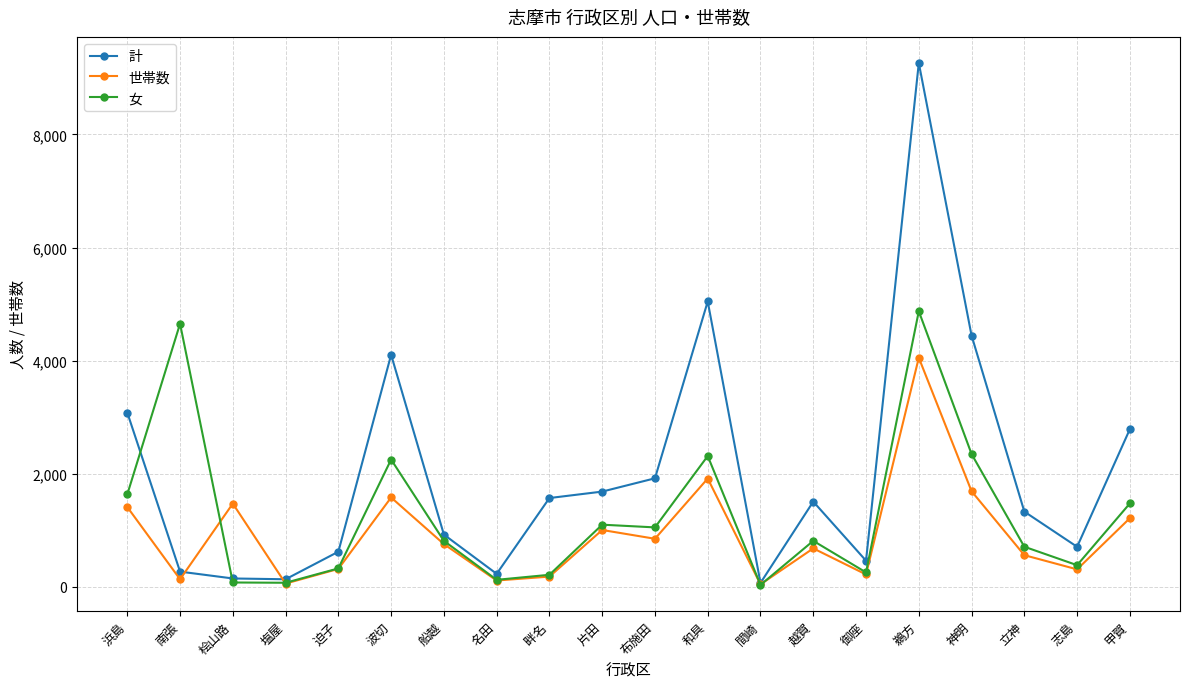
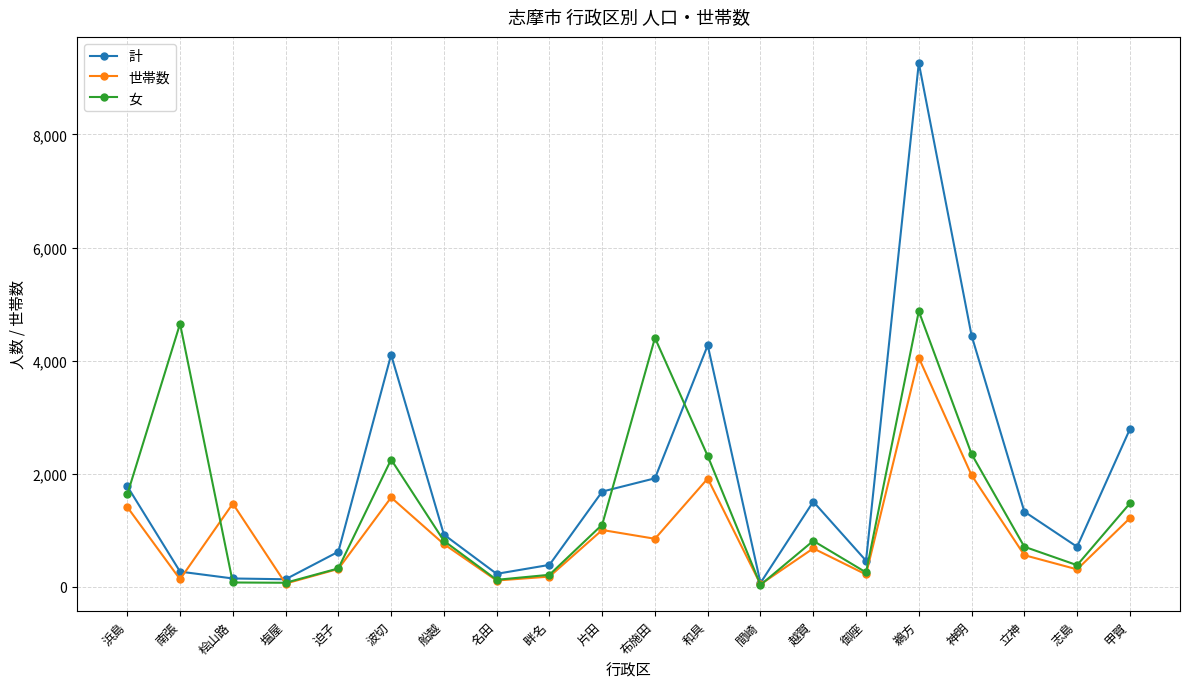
計, 浜島: 3,100 -> 1,800
計, 畔名: 1,600 -> 400
女, 布施田: 1,100 -> 4,400
計, 和具: 5,000 -> 4,300
世帯数, 神明: 1,700 -> 2,000
